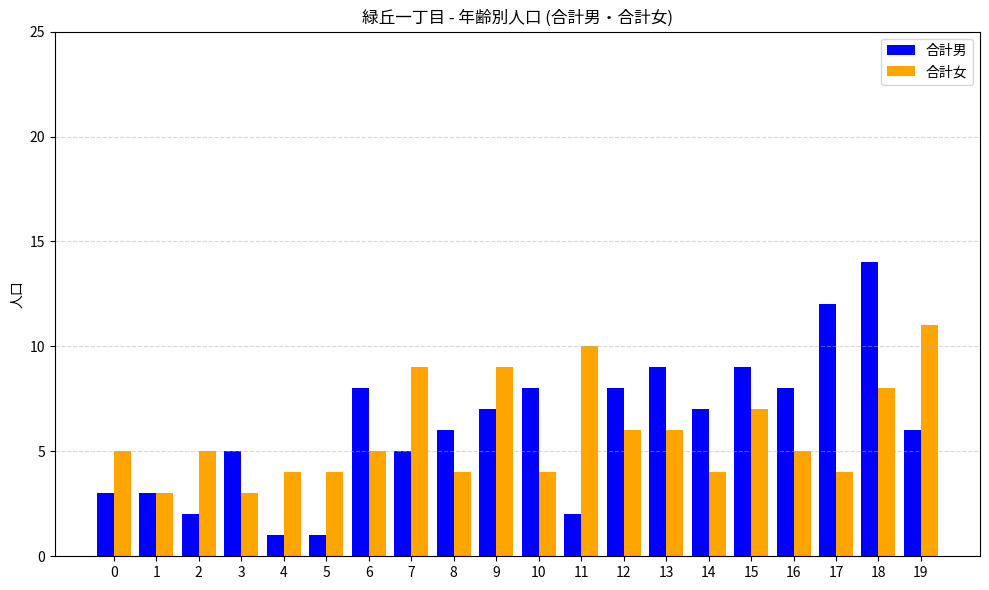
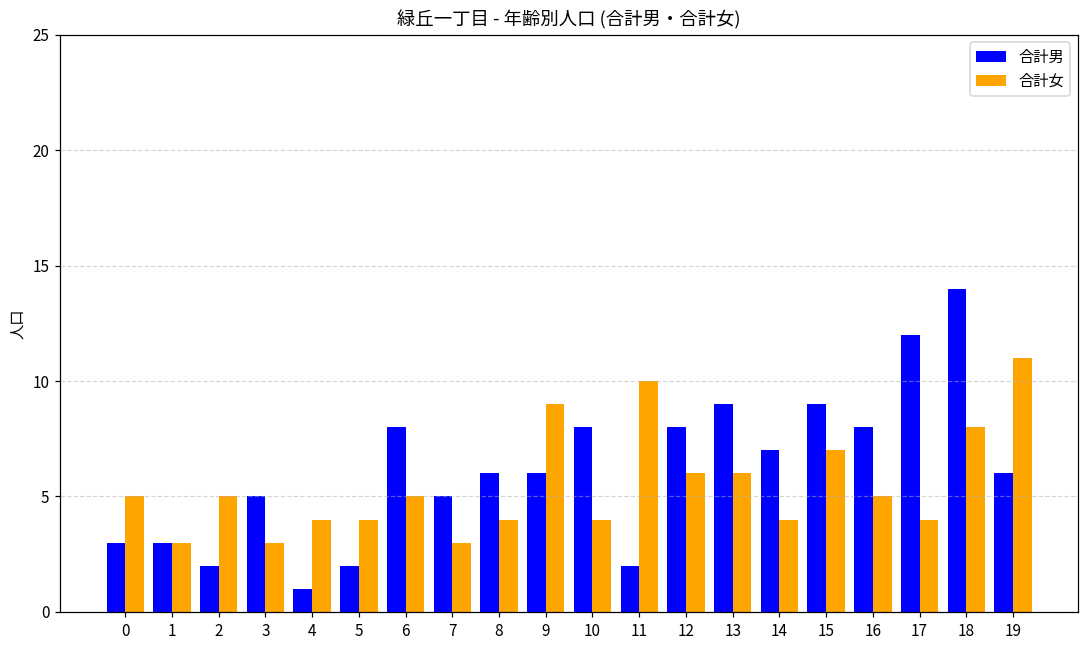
合計男, 5: 1 -> 2
合計女, 7: 9 -> 3
合計男, 9: 7 -> 6
